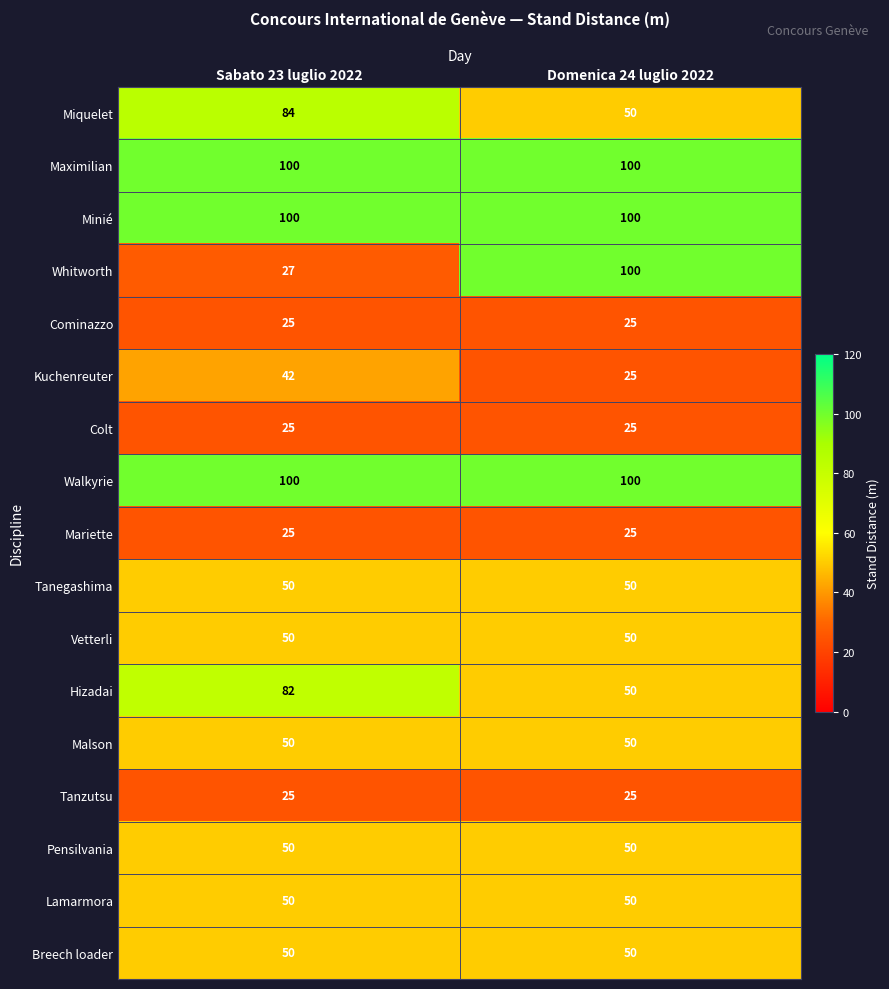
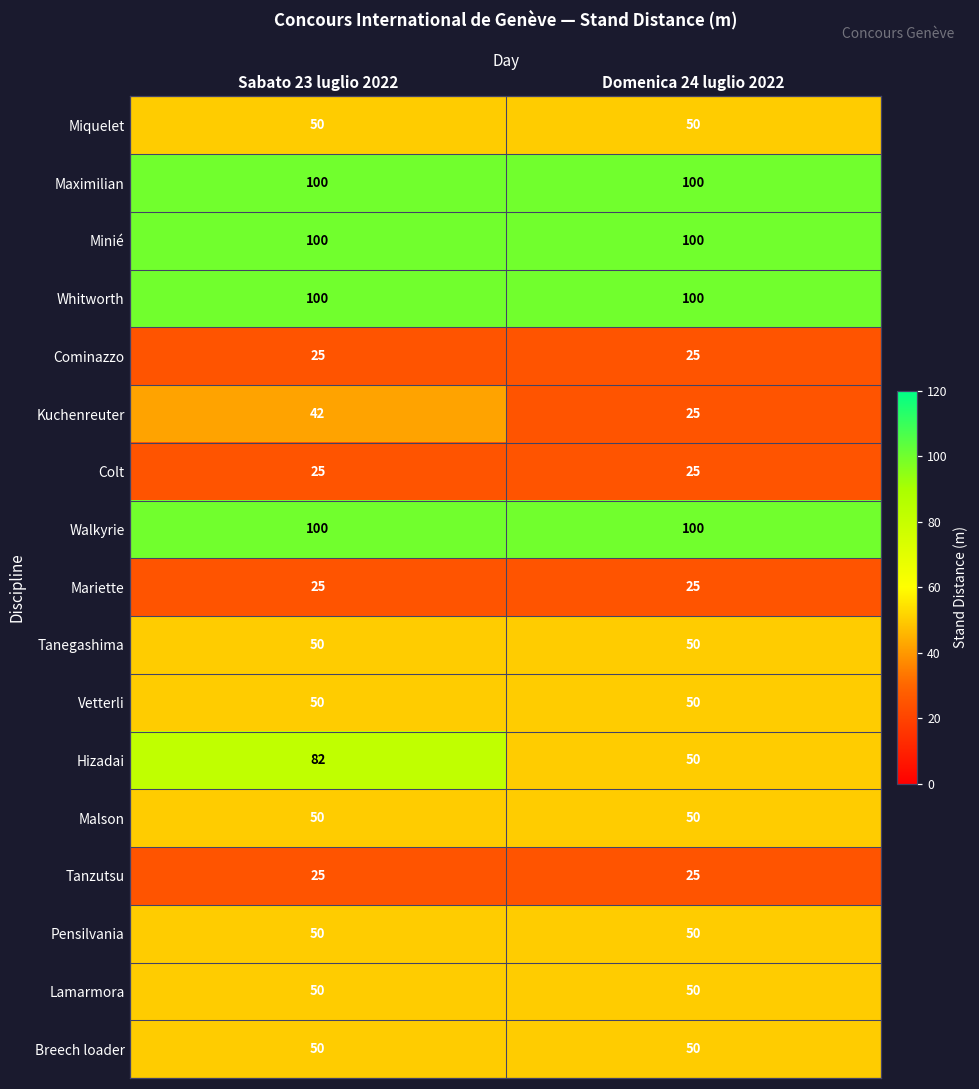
Miquelet, Sabato 23 luglio 2022: 84 -> 50
Whitworth, Sabato 23 luglio 2022: 27 -> 100
